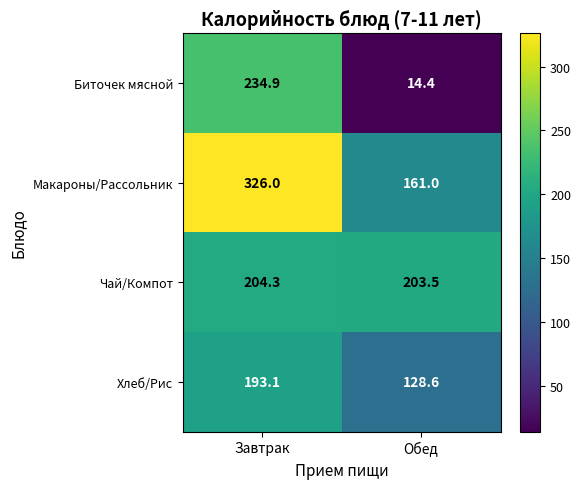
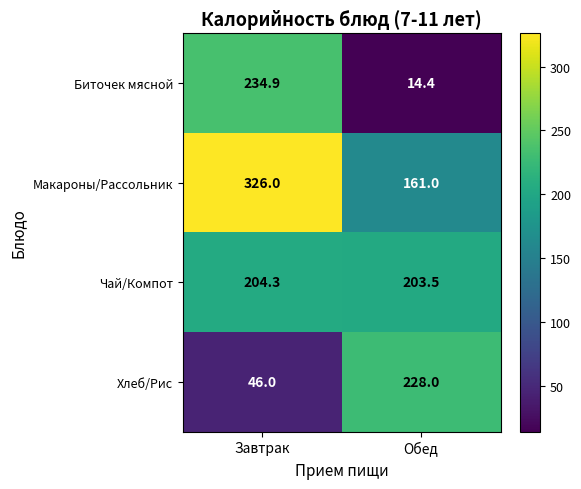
Хлеб/Рис, Завтрак: 193.1 -> 46.0
Хлеб/Рис, Обед: 128.6 -> 228.0
